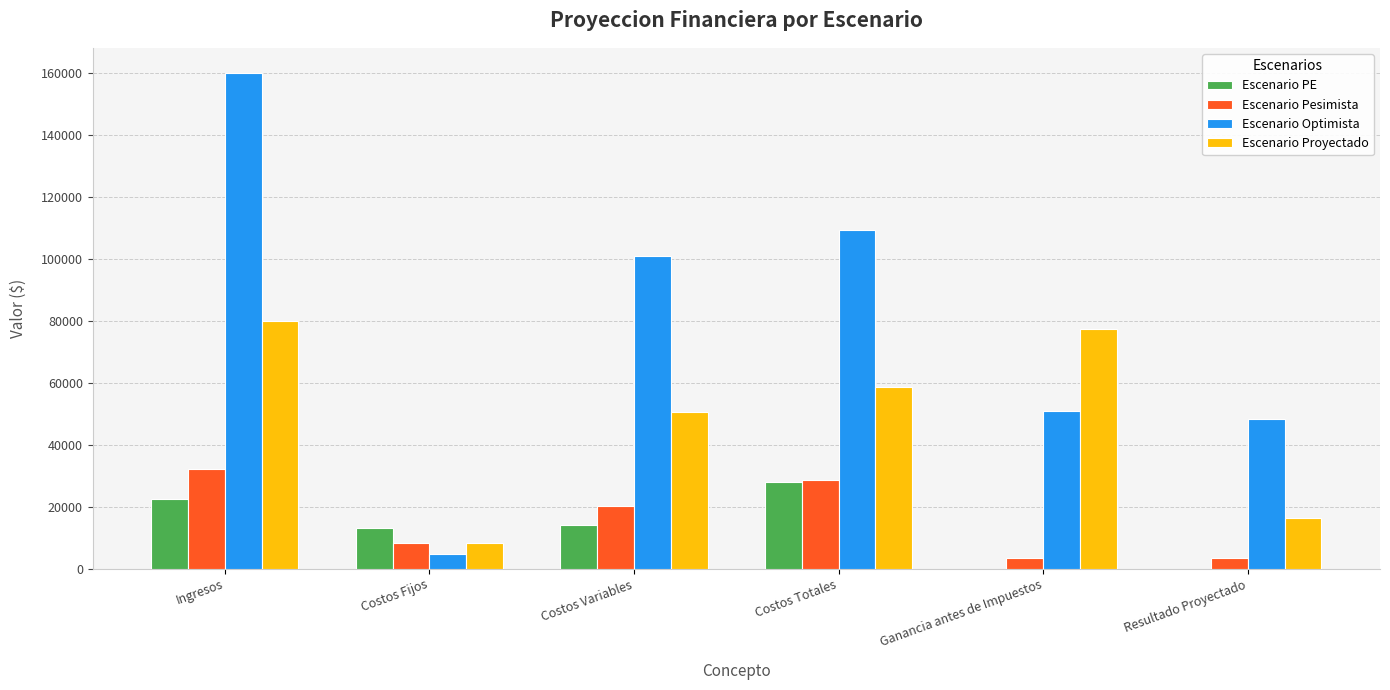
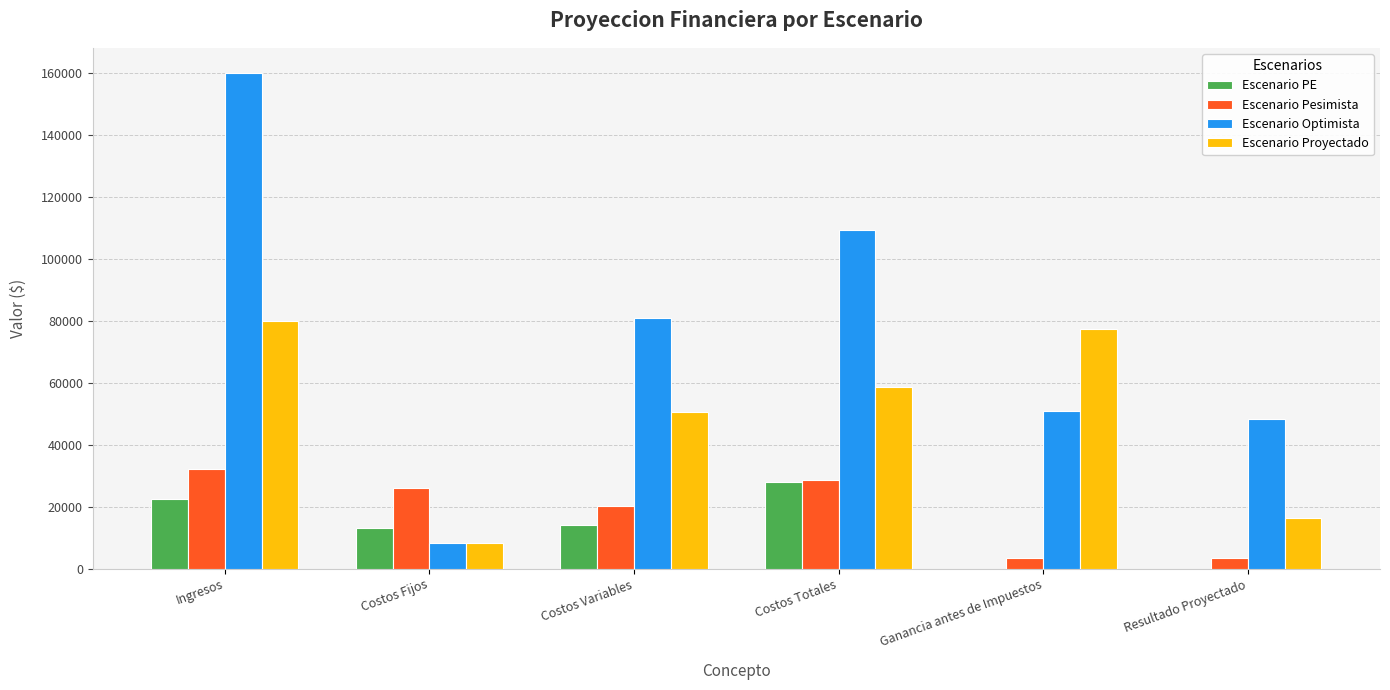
Escenario Pesimista, Costos Fijos: 8000 -> 26000
Escenario Optimista, Costos Fijos: 5000 -> 8000
Escenario Optimista, Costos Variables: 101000 -> 81000
